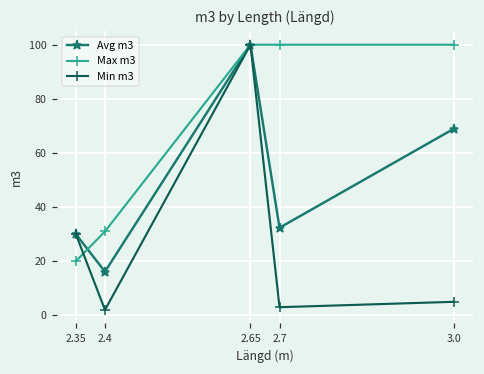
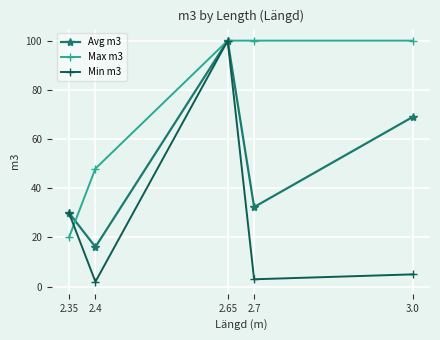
Max m3, 2.4: 31 -> 48
